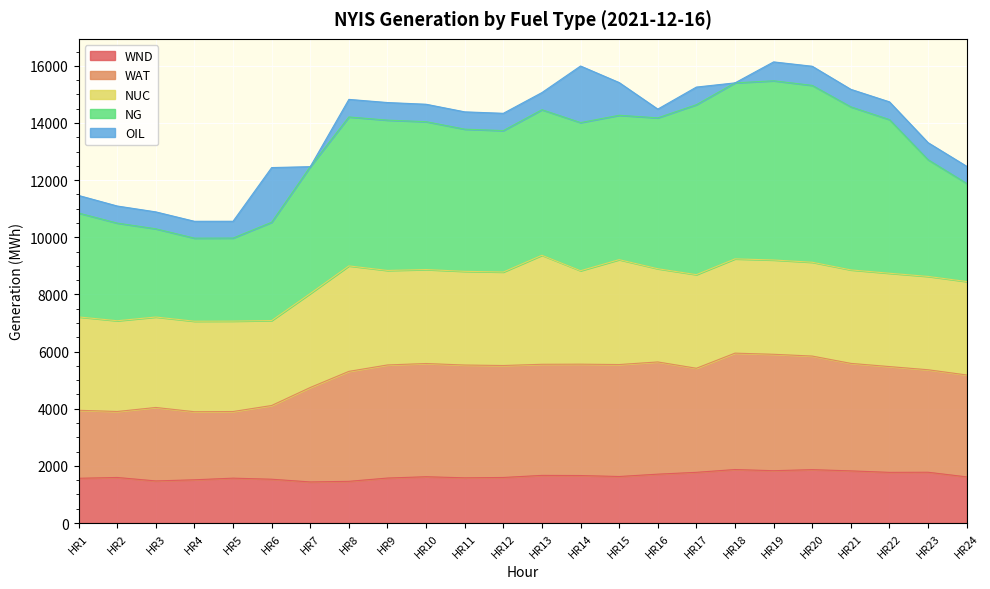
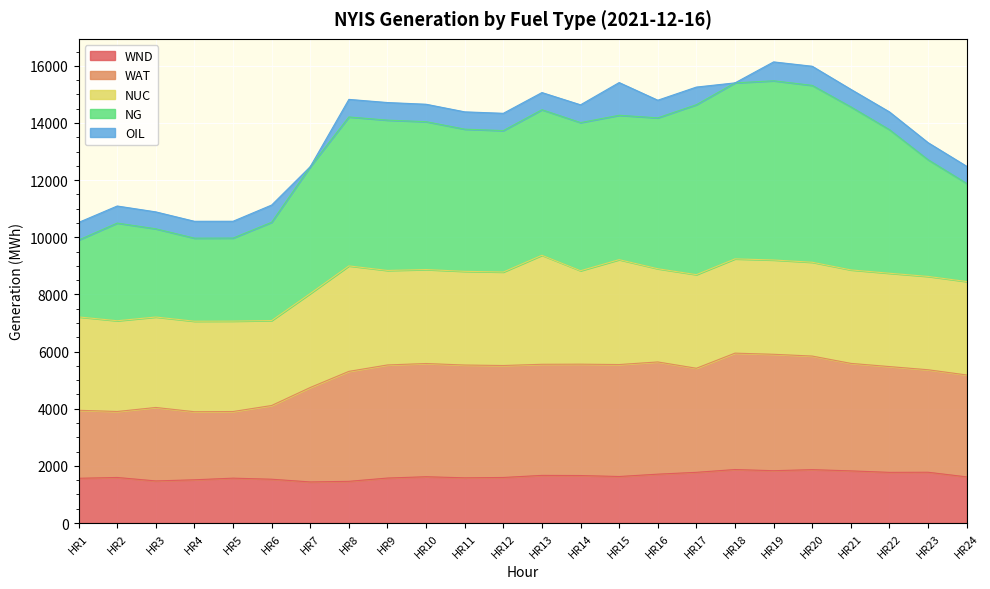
NG, HR1: 3600 -> 2700
OIL, HR6: 1900 -> 600
OIL, HR14: 2000 -> 600
OIL, HR16: 300 -> 600
NG, HR22: 5400 -> 5000
